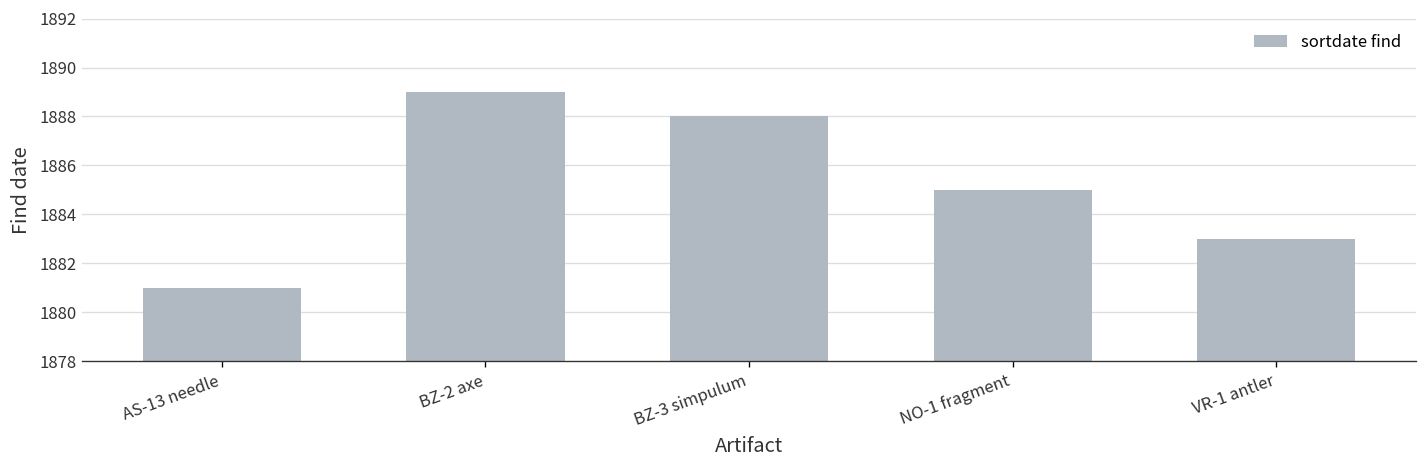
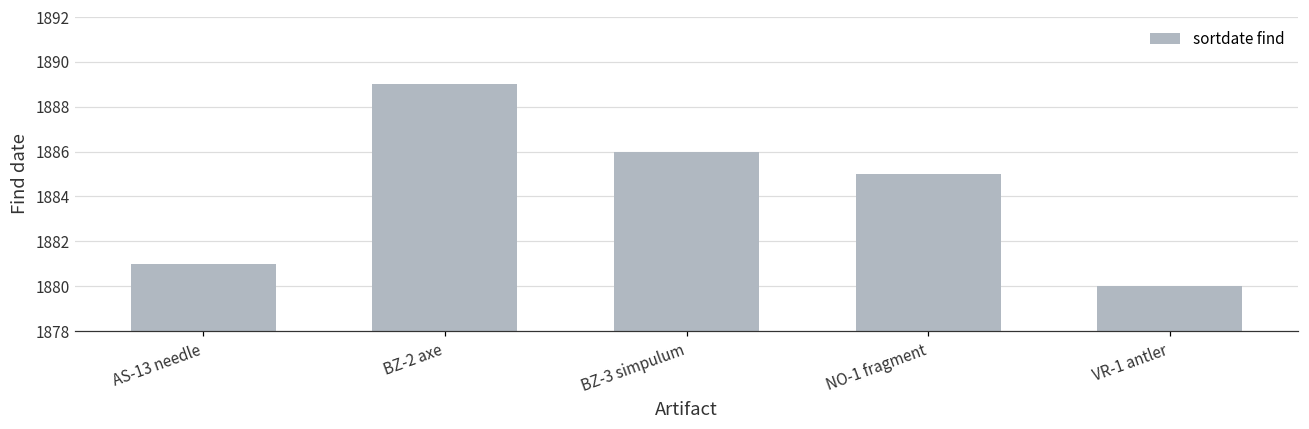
BZ-3 simpulum: 1888 -> 1886
VR-1 antler: 1883 -> 1880
